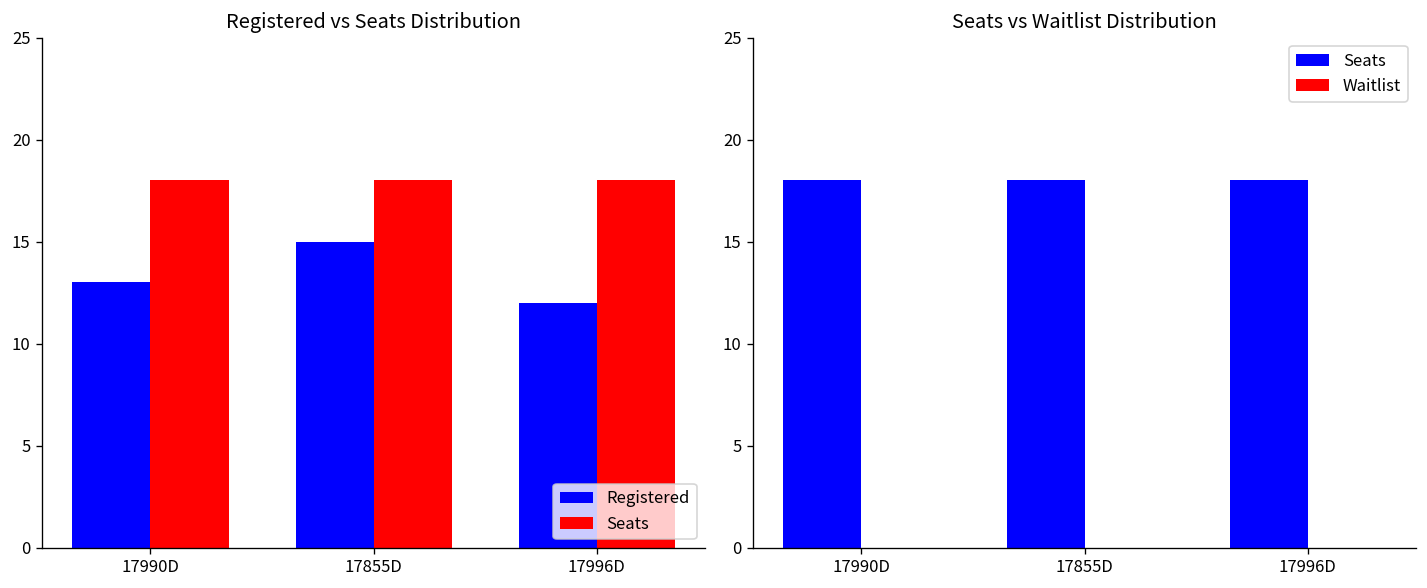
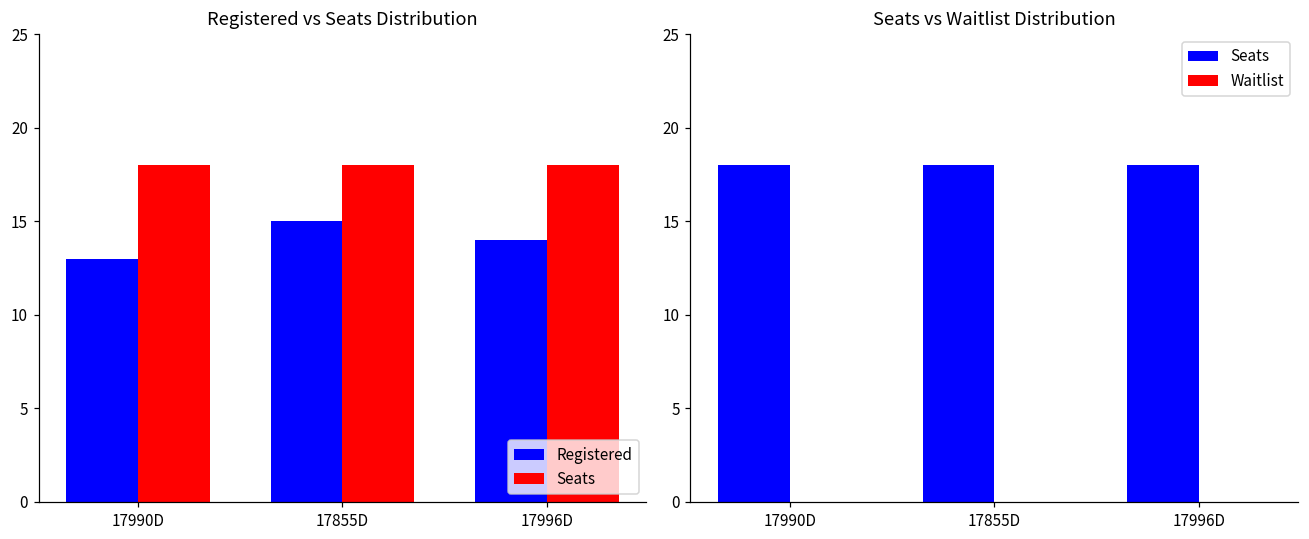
Registered vs Seats Distribution, Registered, 17996D: 12 -> 14
